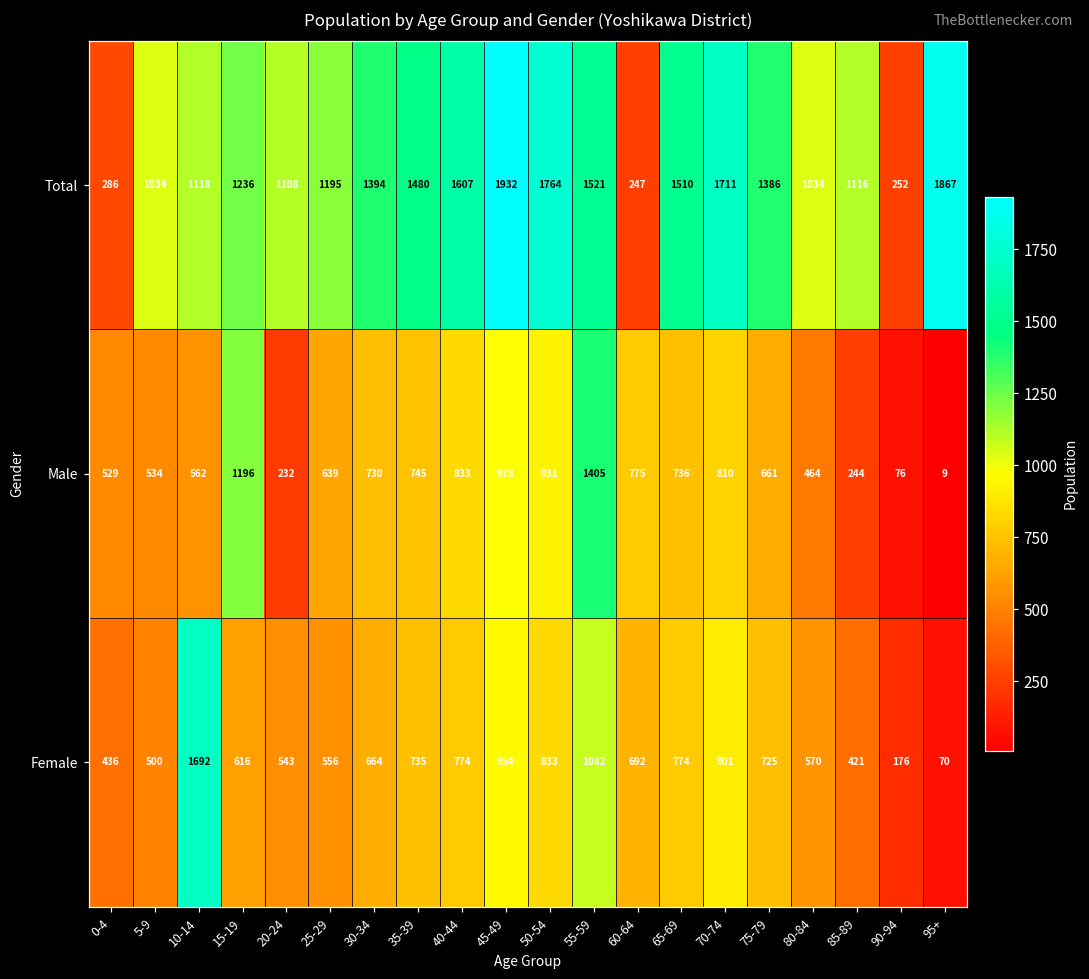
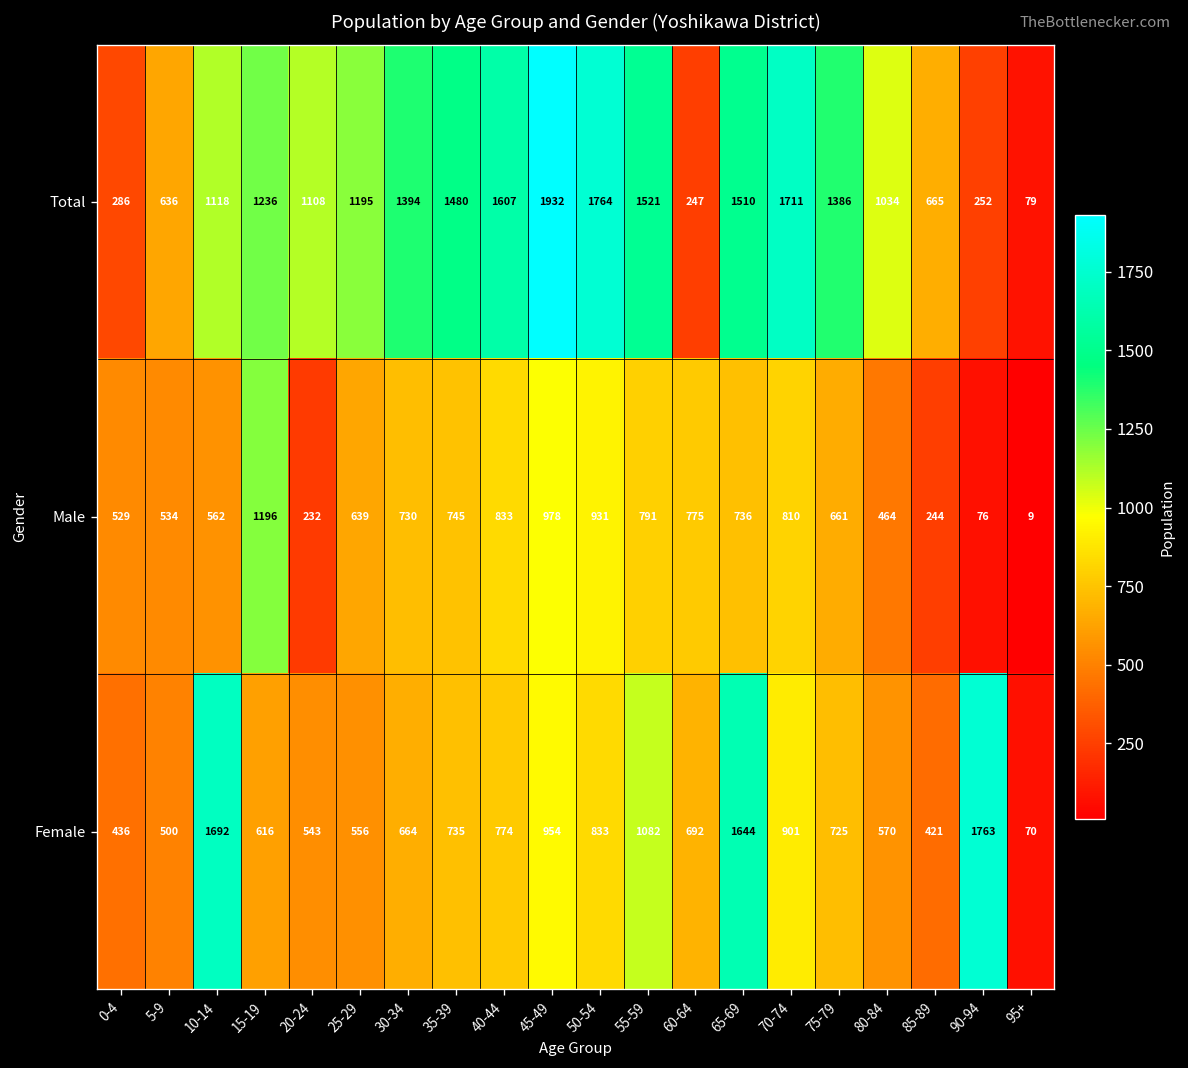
Total, 5-9: 1034 -> 636
Total, 85-89: 1116 -> 665
Total, 95+: 1867 -> 79
Male, 55-59: 1405 -> 791
Female, 65-69: 774 -> 1644
Female, 90-94: 176 -> 1763
